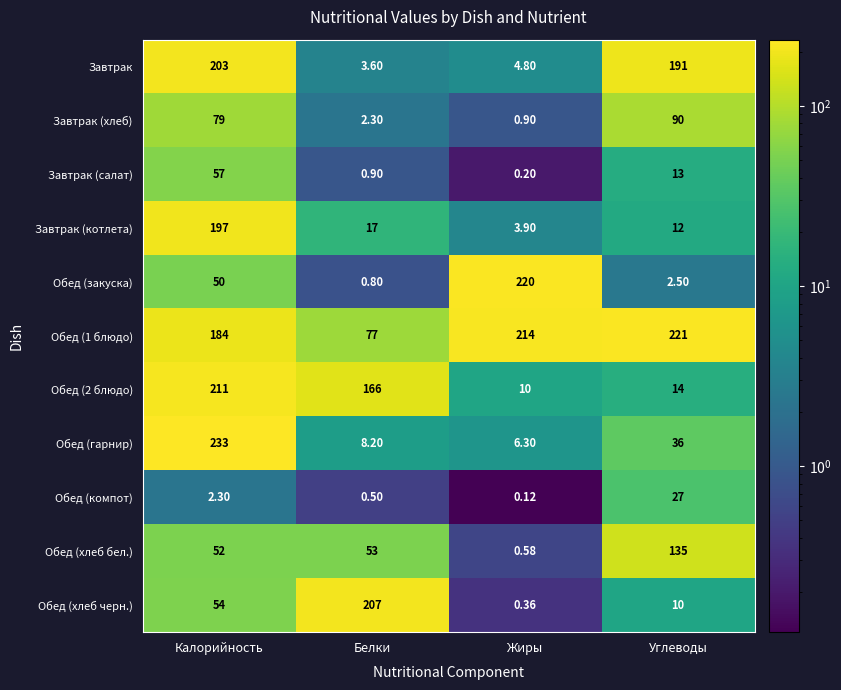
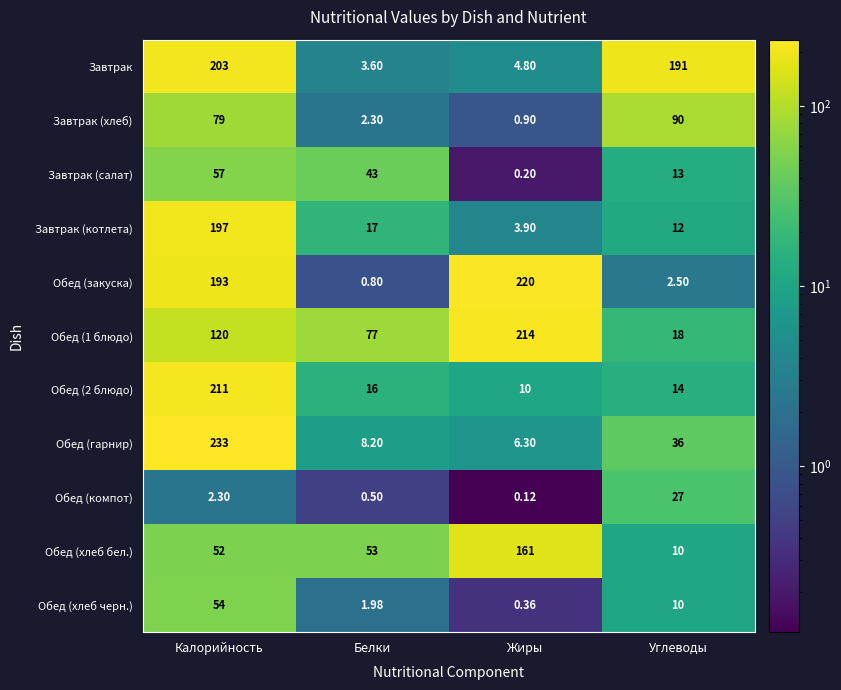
Завтрак (салат), Белки: 0.90 -> 43
Обед (закуска), Калорийность: 50 -> 193
Обед (1 блюдо), Калорийность: 184 -> 120
Обед (1 блюдо), Углеводы: 221 -> 18
Обед (2 блюдо), Белки: 166 -> 16
Обед (хлеб бел.), Жиры: 0.58 -> 161
Обед (хлеб бел.), Углеводы: 135 -> 10
Обед (хлеб черн.), Белки: 207 -> 1.98
